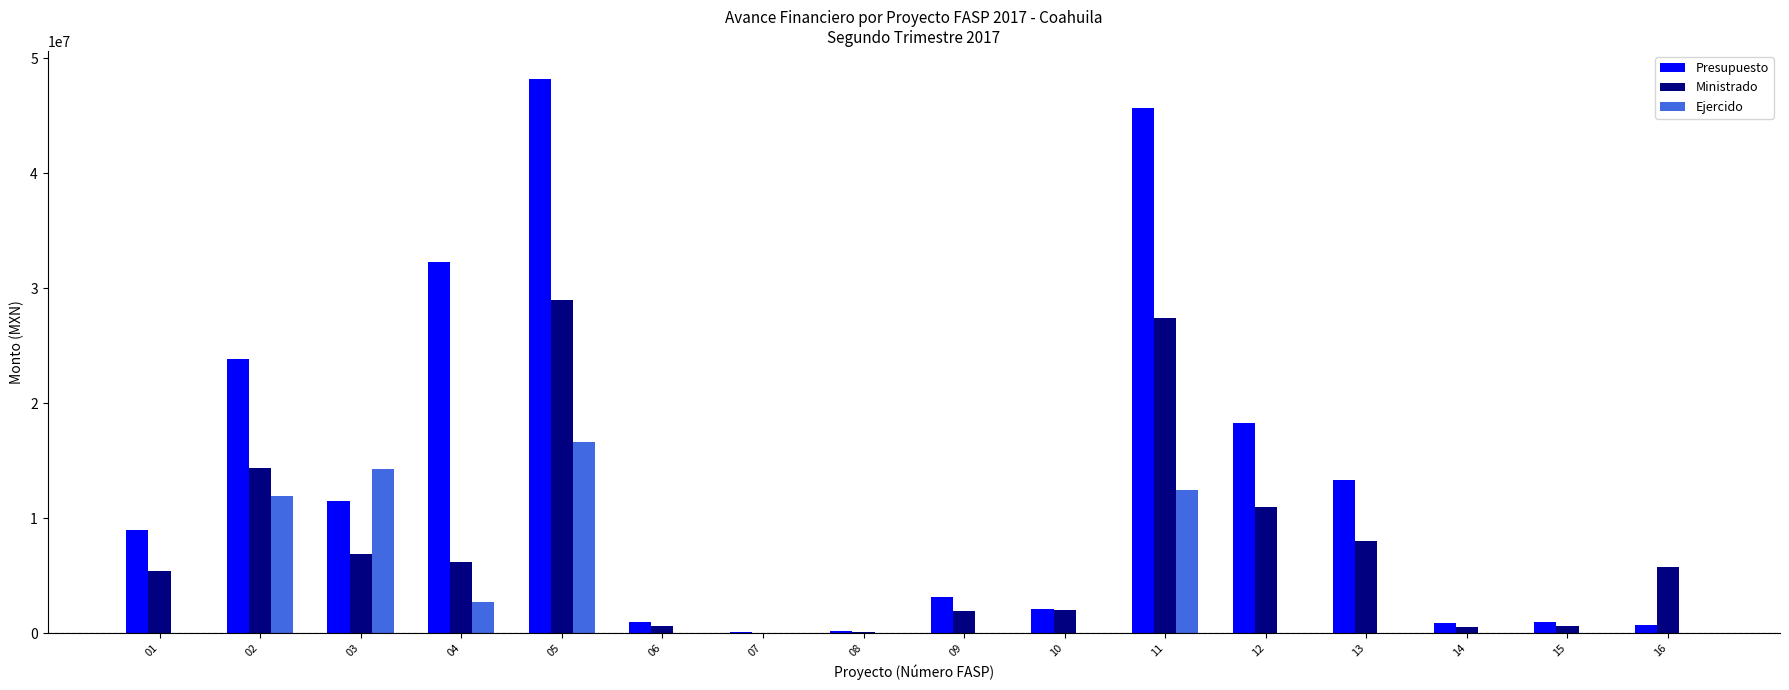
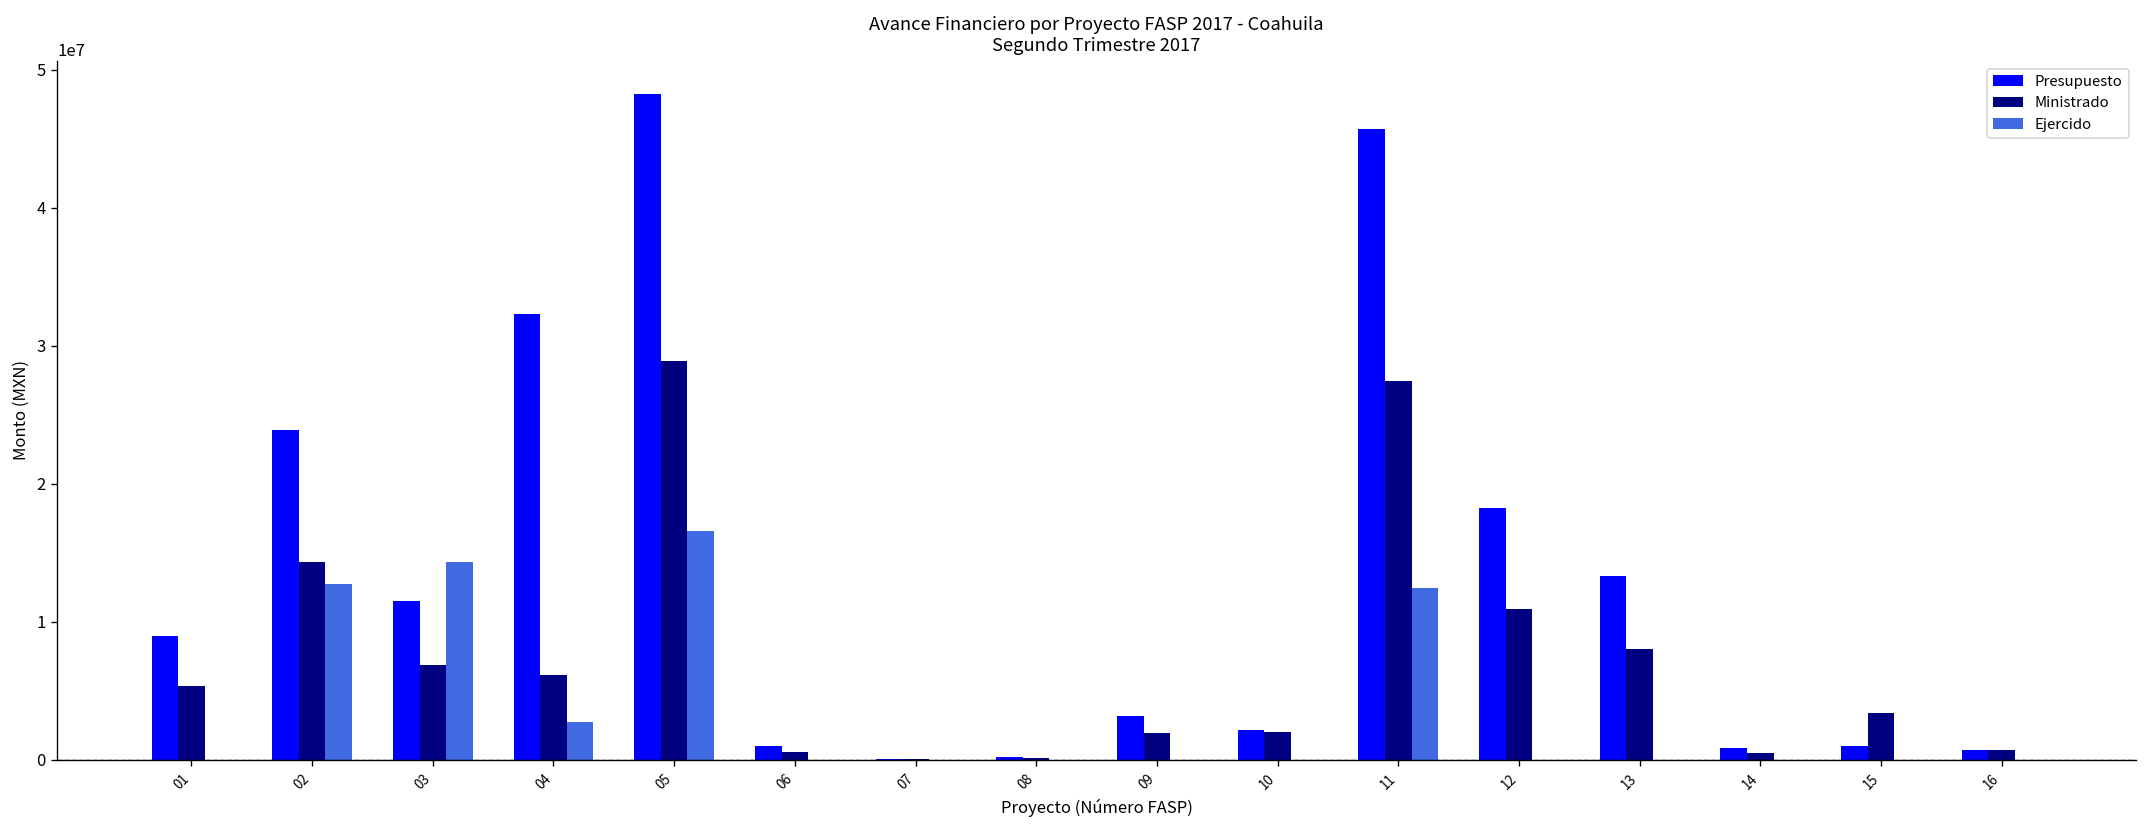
Ejercido, 02: 11900000 -> 12800000
Ministrado, 15: 600000 -> 3400000
Ministrado, 16: 5800000 -> 700000
